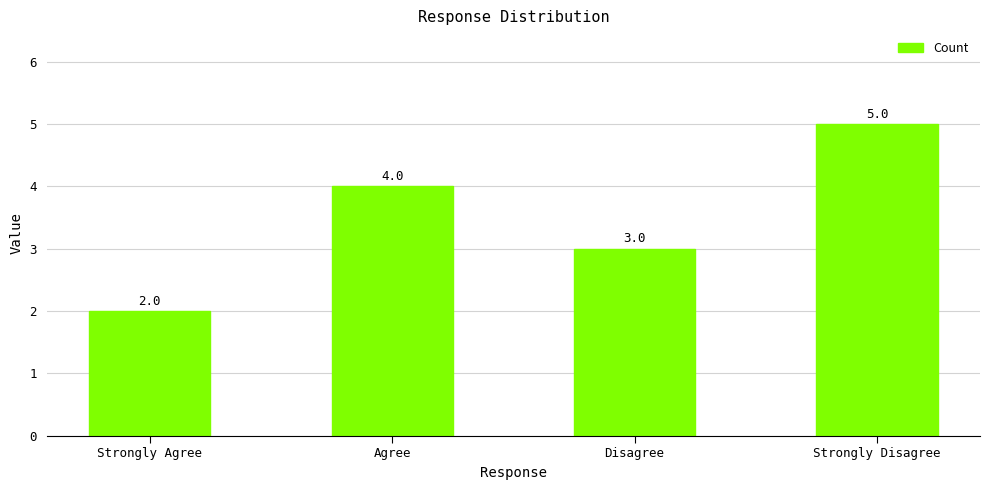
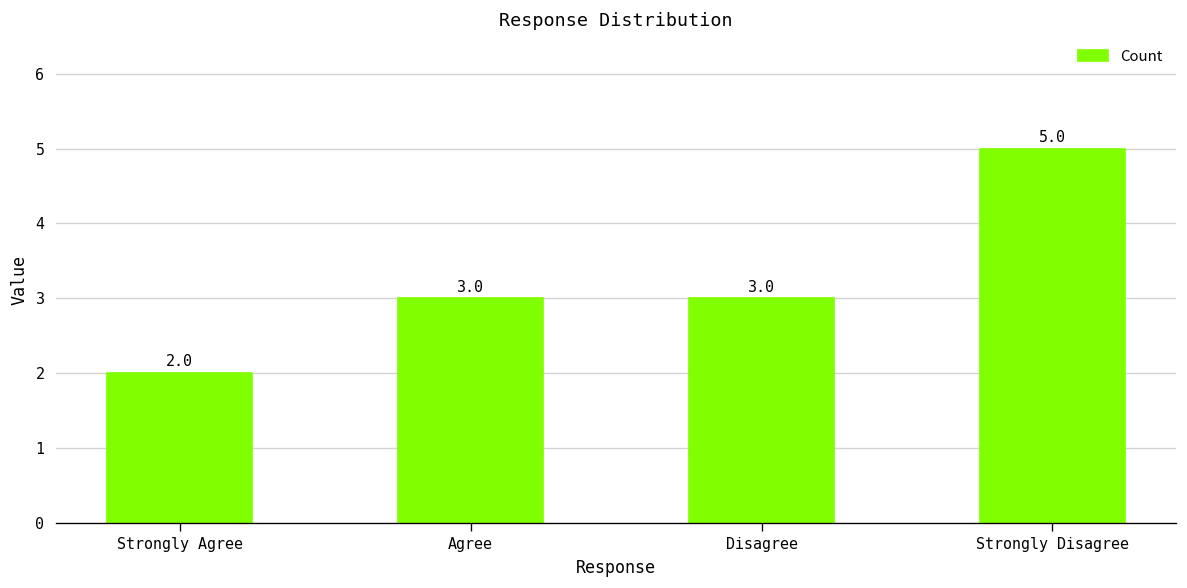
Agree: 4.0 -> 3.0
